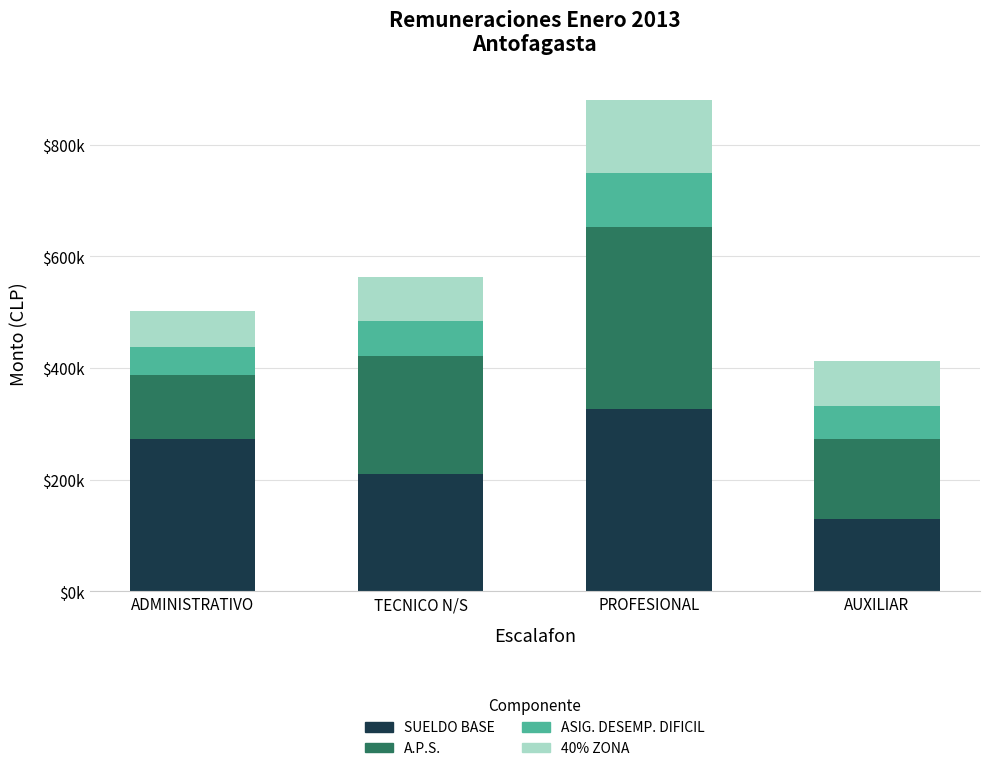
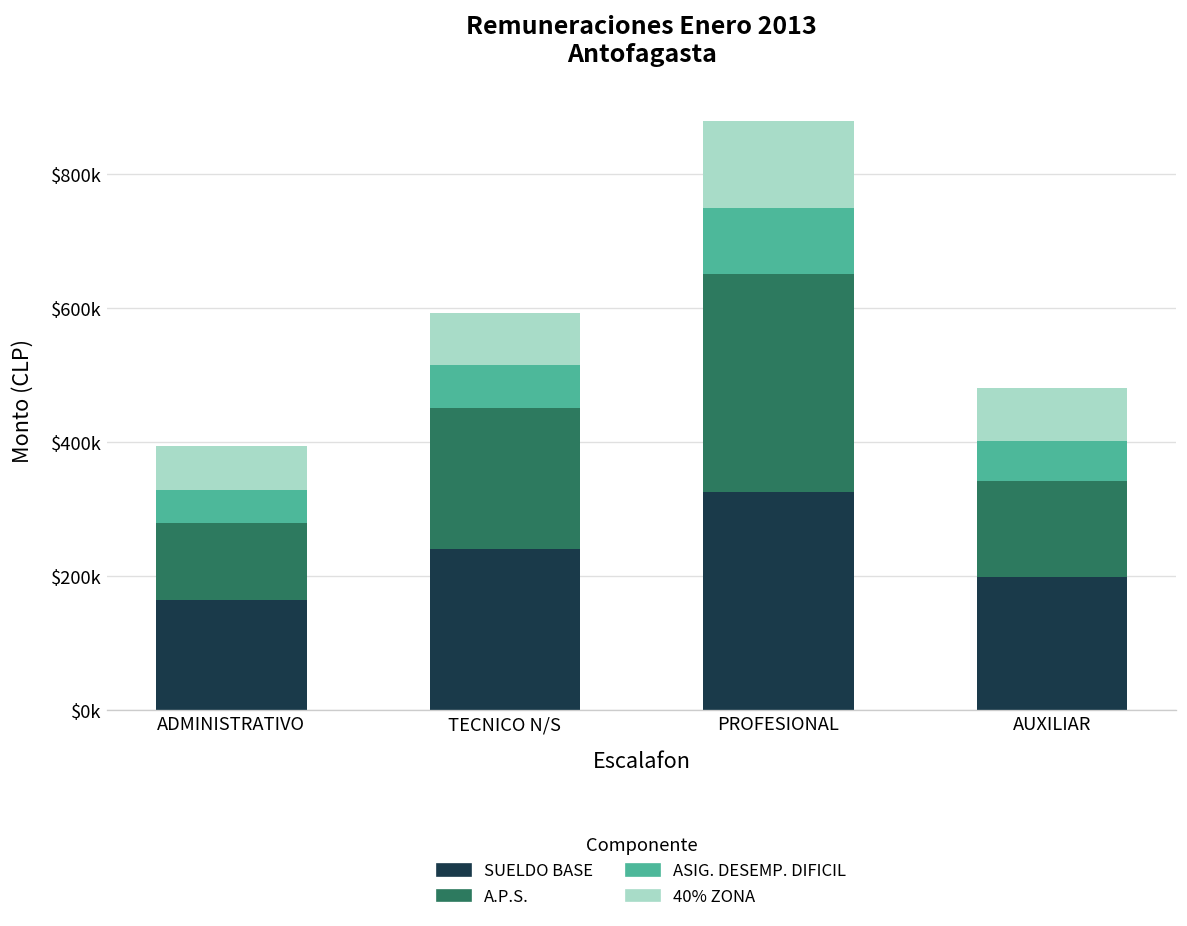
SUELDO BASE, ADMINISTRATIVO: $270000 -> $160000
SUELDO BASE, TECNICO N/S: $210000 -> $240000
SUELDO BASE, AUXILIAR: $130000 -> $200000
